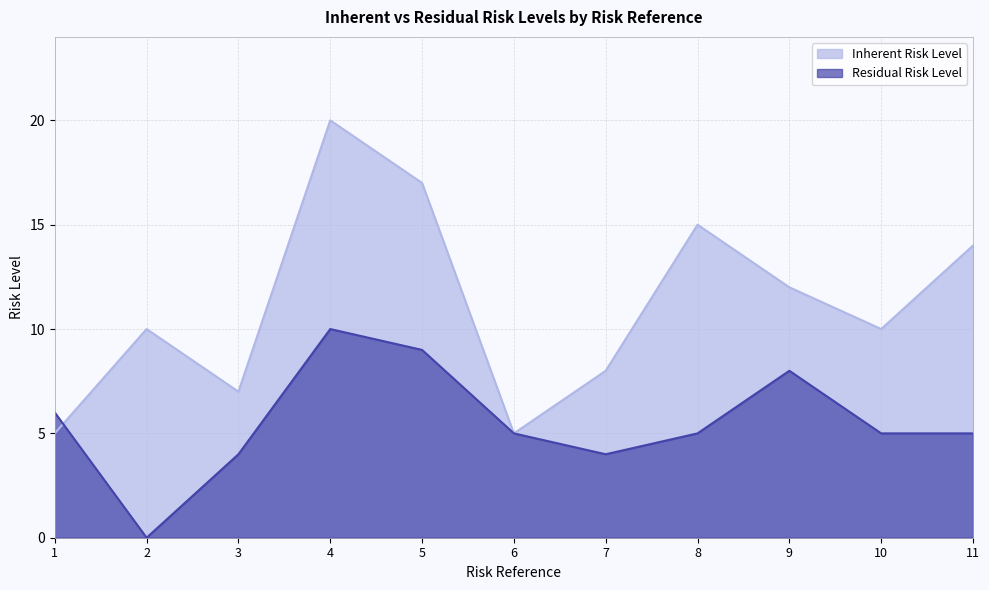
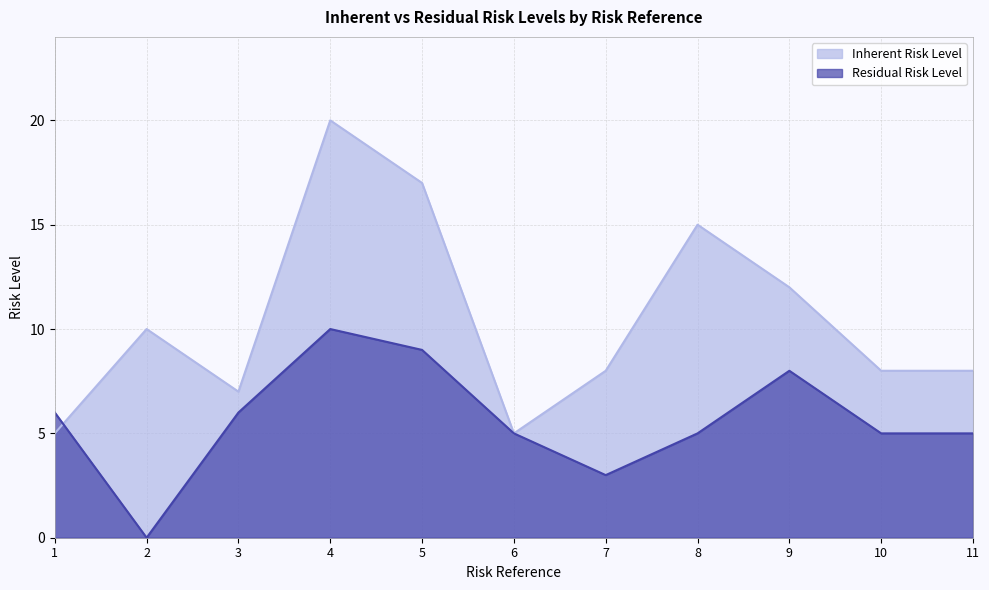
Residual Risk Level, 3: 4 -> 6
Residual Risk Level, 7: 4 -> 3
Inherent Risk Level, 10: 10 -> 8
Inherent Risk Level, 11: 14 -> 8
